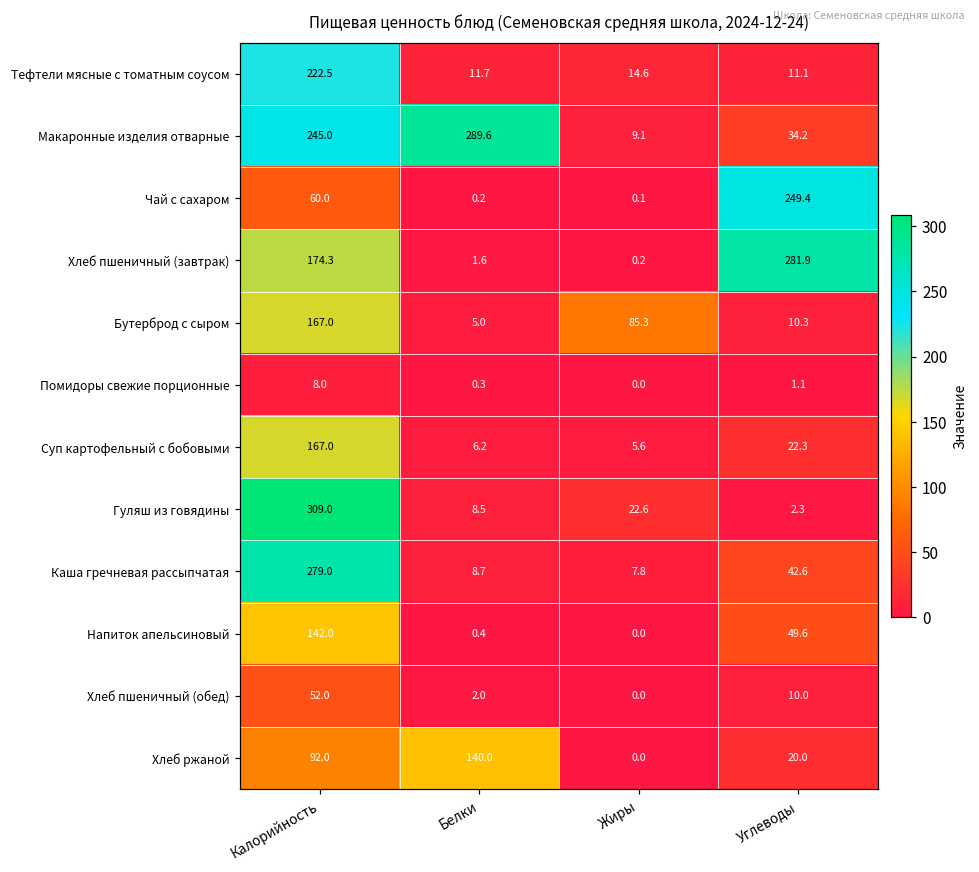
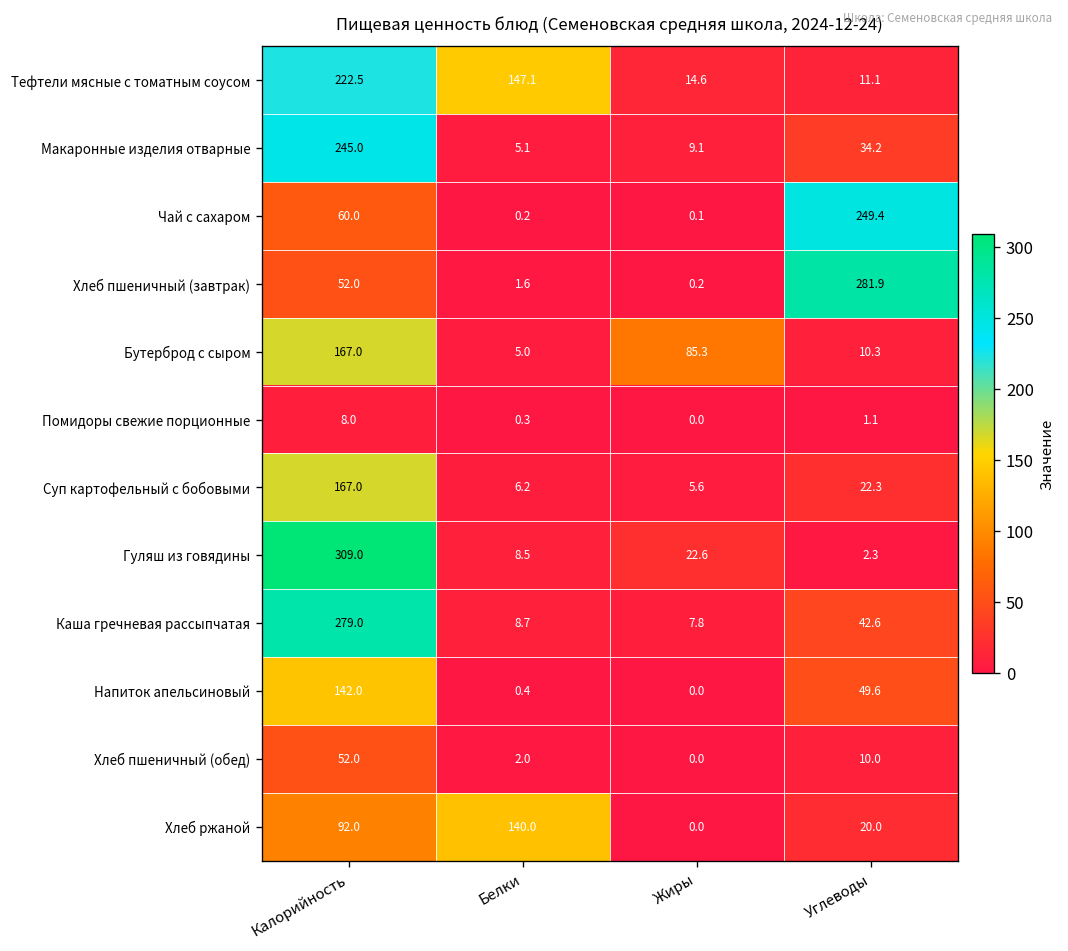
Тефтели мясные с томатным соусом, Белки: 11.7 -> 147.1
Макаронные изделия отварные, Белки: 289.6 -> 5.1
Хлеб пшеничный (завтрак), Калорийность: 174.3 -> 52.0
